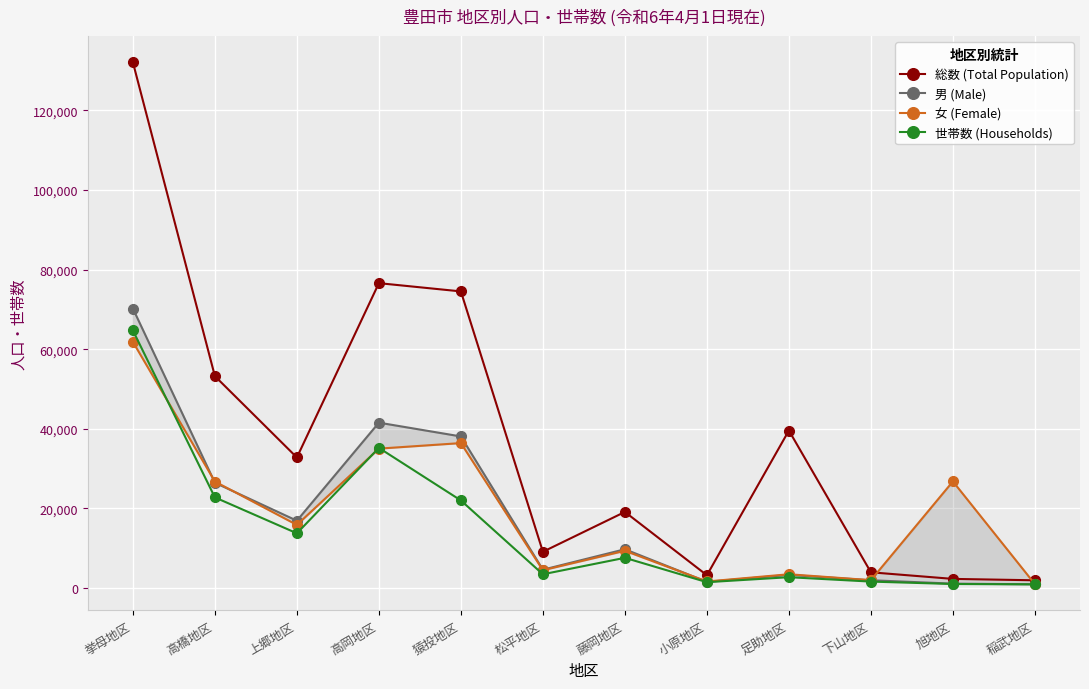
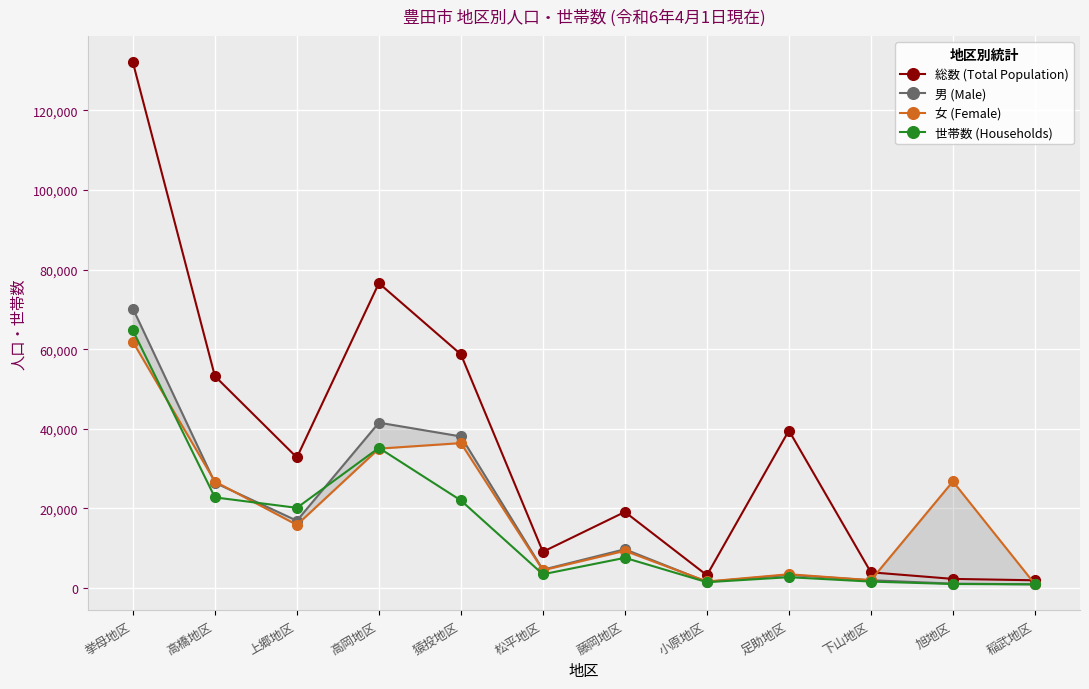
世帯数 (Households), 上郷地区: 14,000 -> 20,000
総数 (Total Population), 猿投地区: 75,000 -> 59,000
